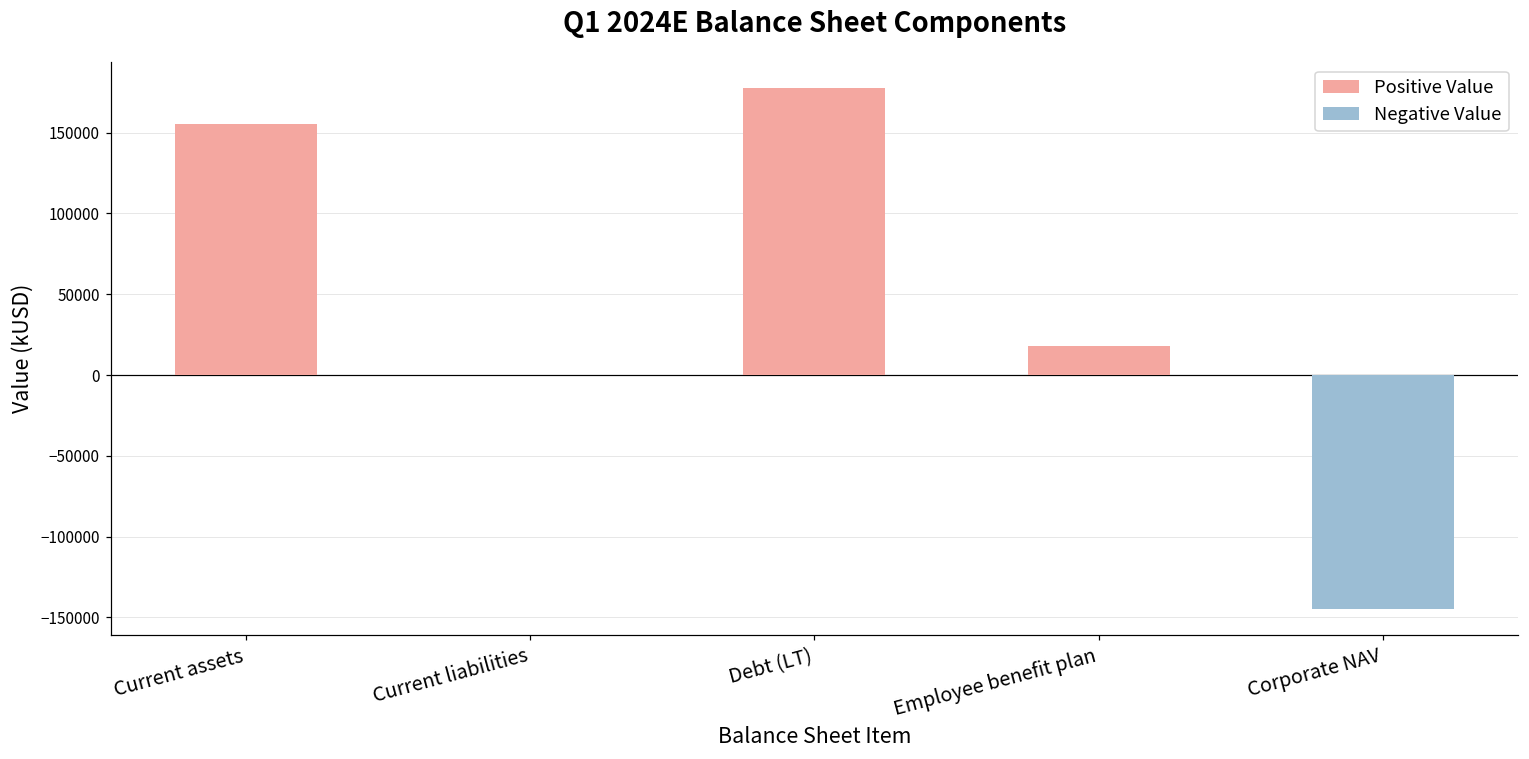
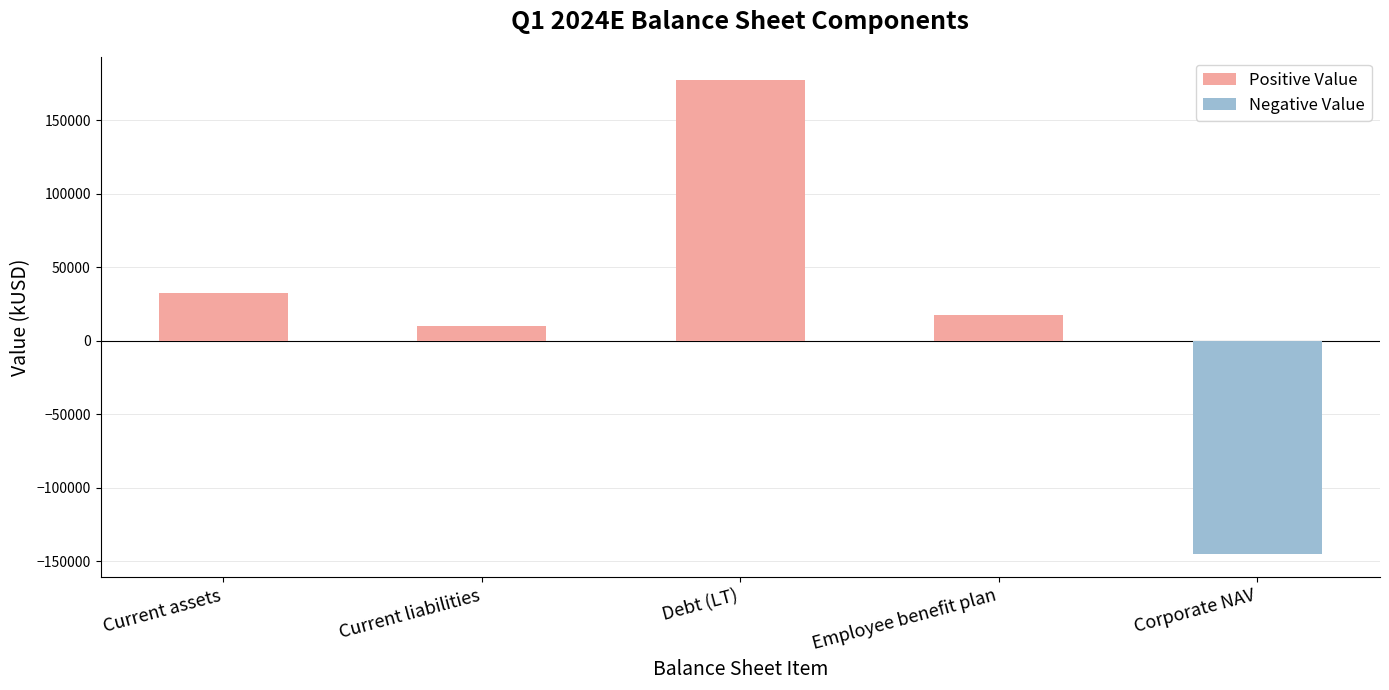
Current assets: 155000 -> 33000
Current liabilities: 0 -> 10000
